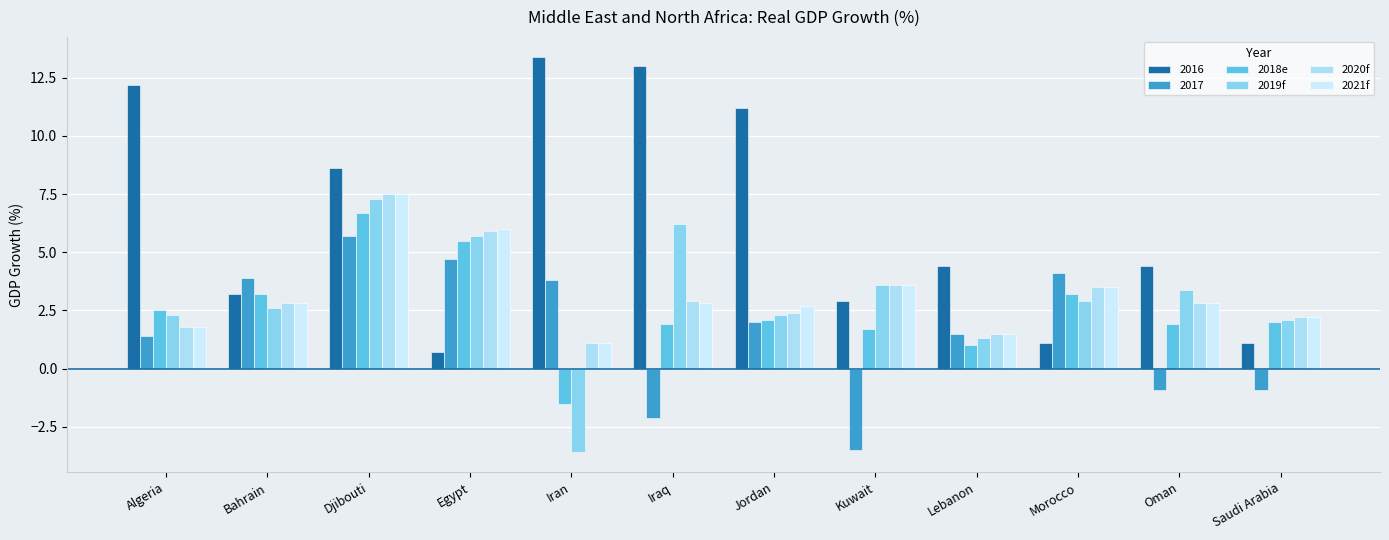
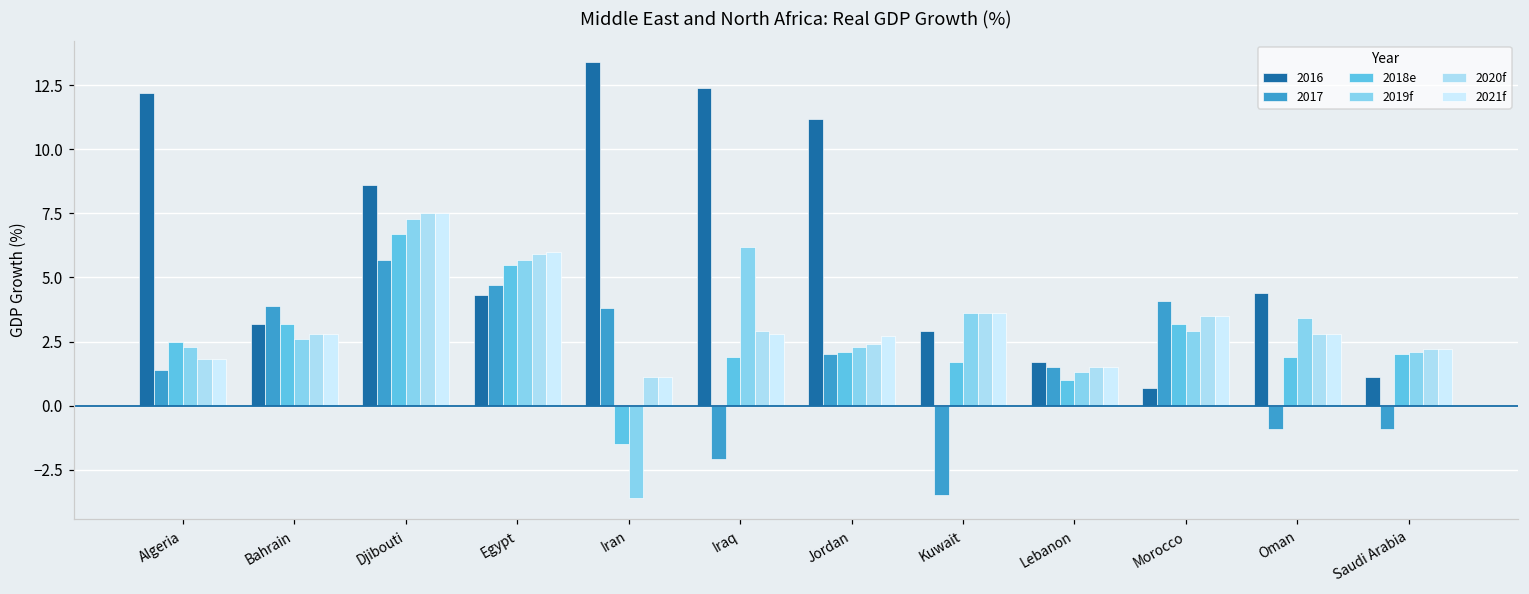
2016, Egypt: 0.7 -> 4.3
2016, Iraq: 13.0 -> 12.4
2016, Lebanon: 4.4 -> 1.7
2016, Morocco: 1.1 -> 0.7
